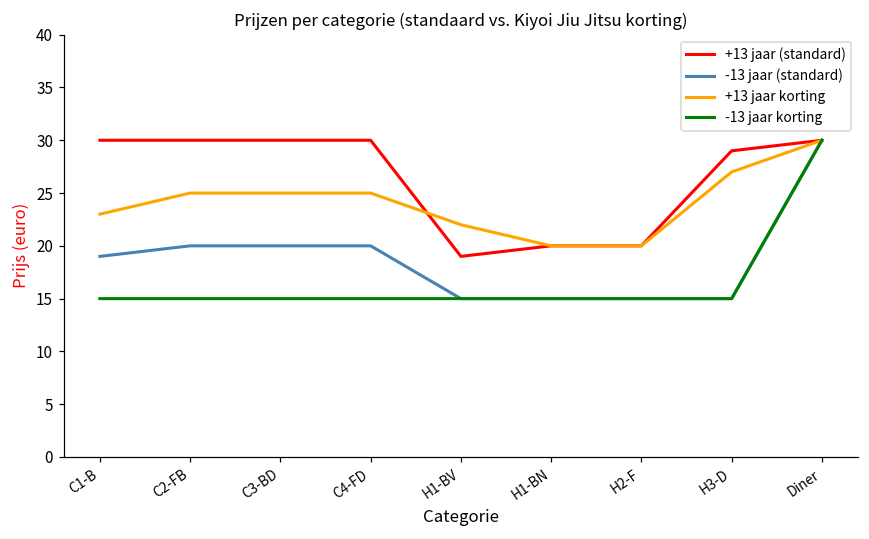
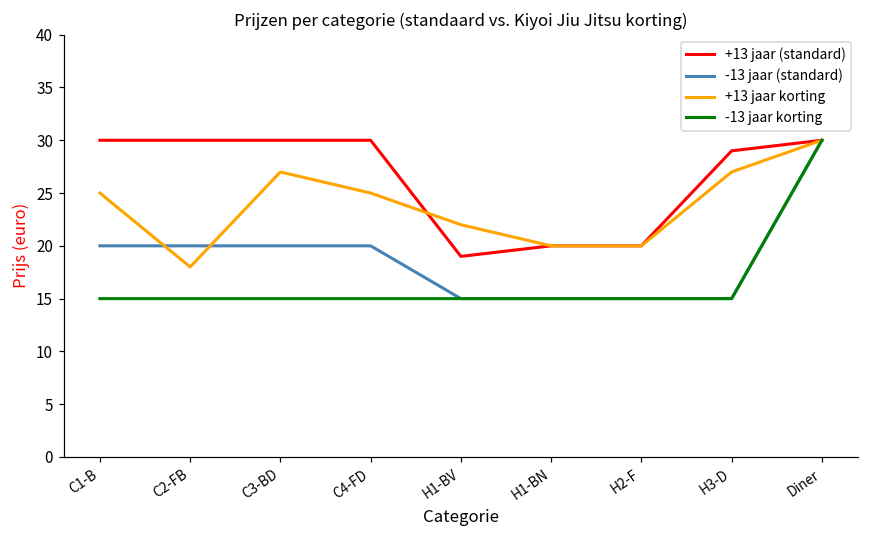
-13 jaar (standard), C1-B: 19 -> 20
+13 jaar korting, C1-B: 23 -> 25
+13 jaar korting, C2-FB: 25 -> 18
+13 jaar korting, C3-BD: 25 -> 27
